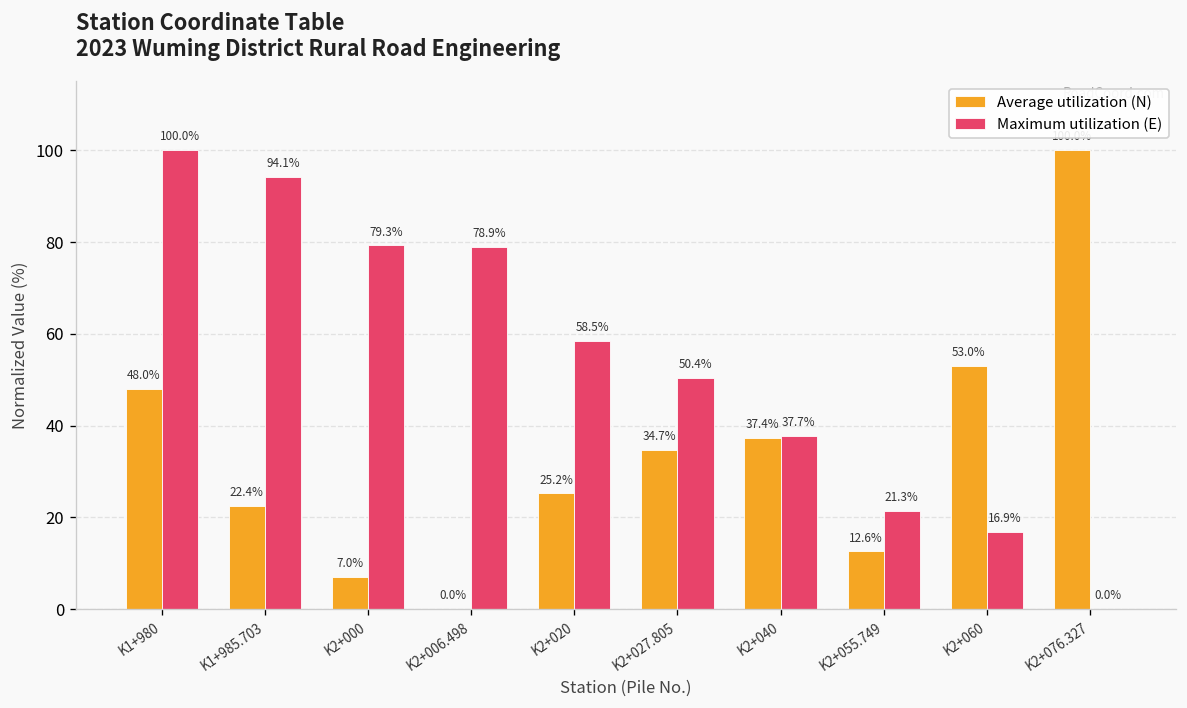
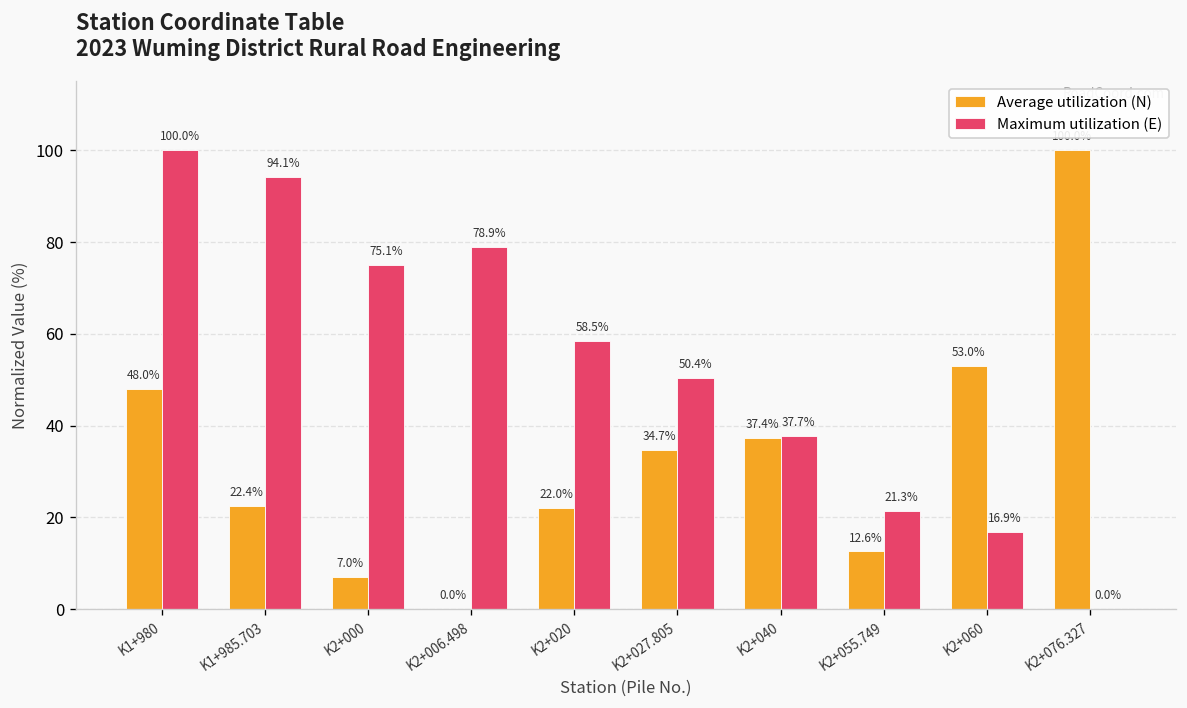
Maximum utilization (E), K2+000: 79.3% -> 75.1%
Average utilization (N), K2+020: 25.2% -> 22.0%
